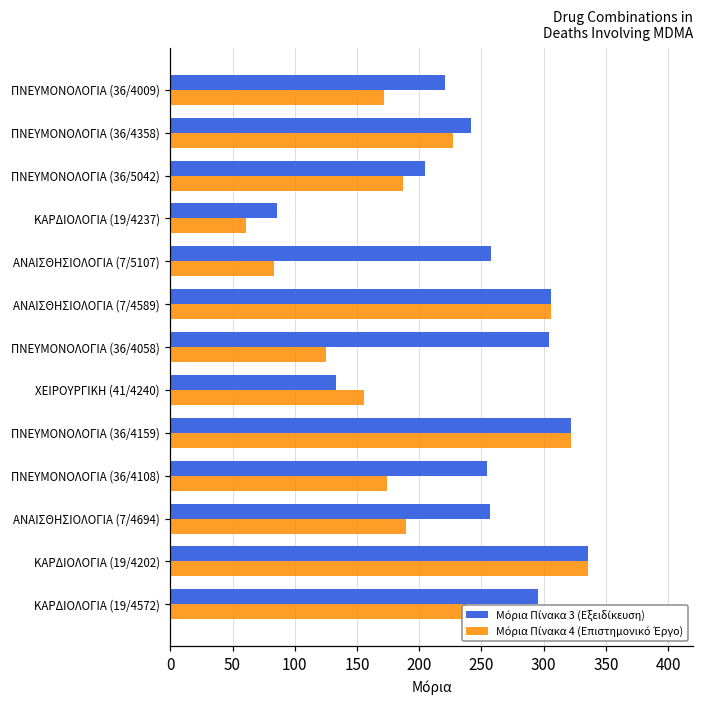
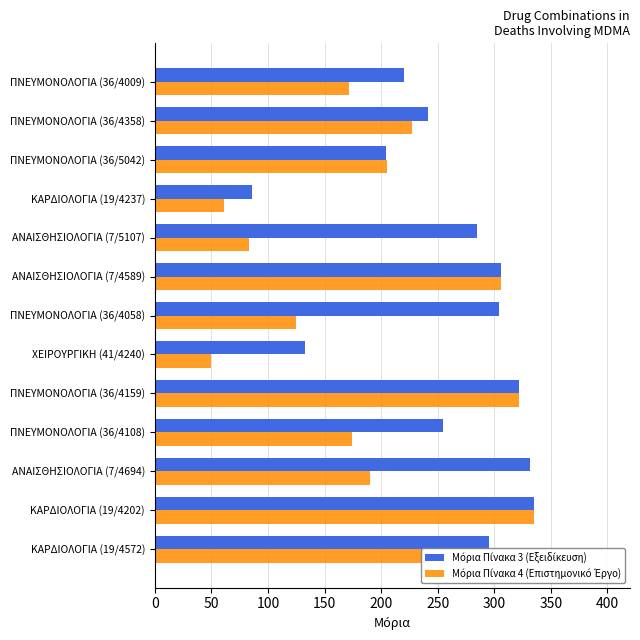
Μόρια Πίνακα 4 (Επιστημονικό Έργο), ΠΝΕΥΜΟΝΟΛΟΓΙΑ (36/5042): 187 -> 205
Μόρια Πίνακα 3 (Εξειδίκευση), ΑΝΑΙΣΘΗΣΙΟΛΟΓΙΑ (7/5107): 258 -> 285
Μόρια Πίνακα 4 (Επιστημονικό Έργο), ΧΕΙΡΟΥΡΓΙΚΗ (41/4240): 155 -> 49
Μόρια Πίνακα 3 (Εξειδίκευση), ΑΝΑΙΣΘΗΣΙΟΛΟΓΙΑ (7/4694): 257 -> 331
